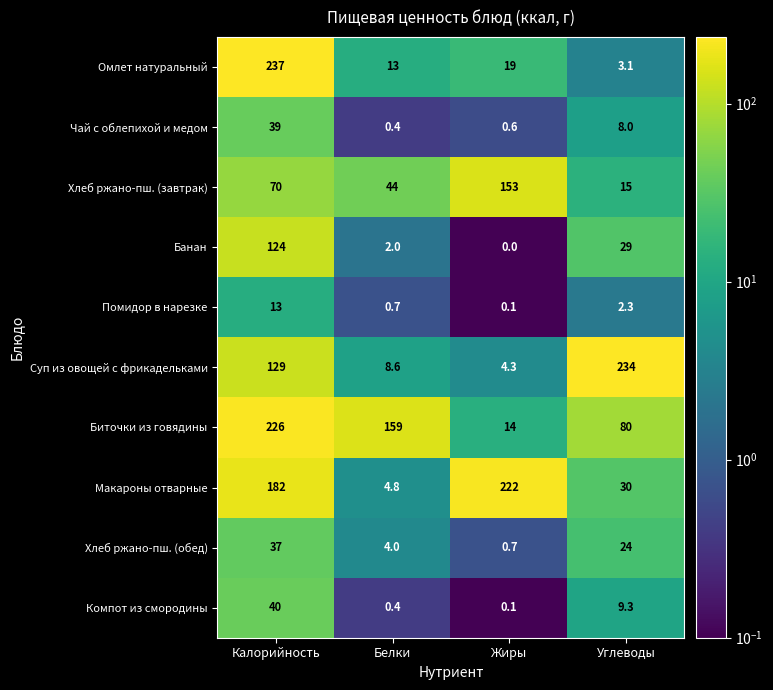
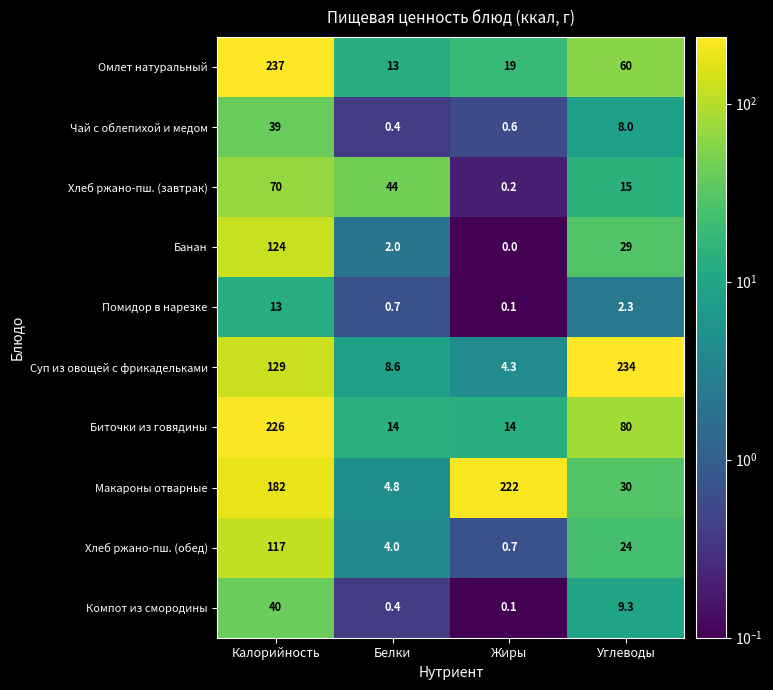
Омлет натуральный, Углеводы: 3.1 -> 60
Хлеб ржано-пш. (завтрак), Жиры: 153 -> 0.2
Биточки из говядины, Белки: 159 -> 14
Хлеб ржано-пш. (обед), Калорийность: 37 -> 117
